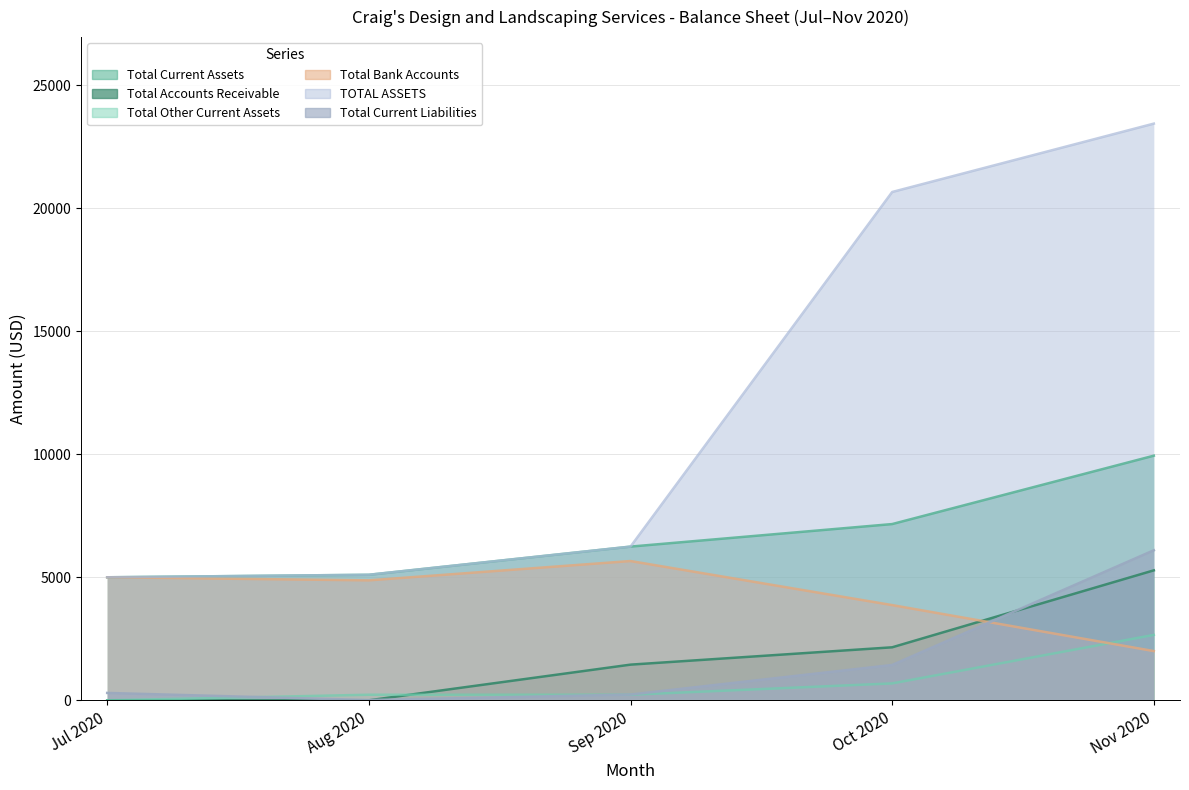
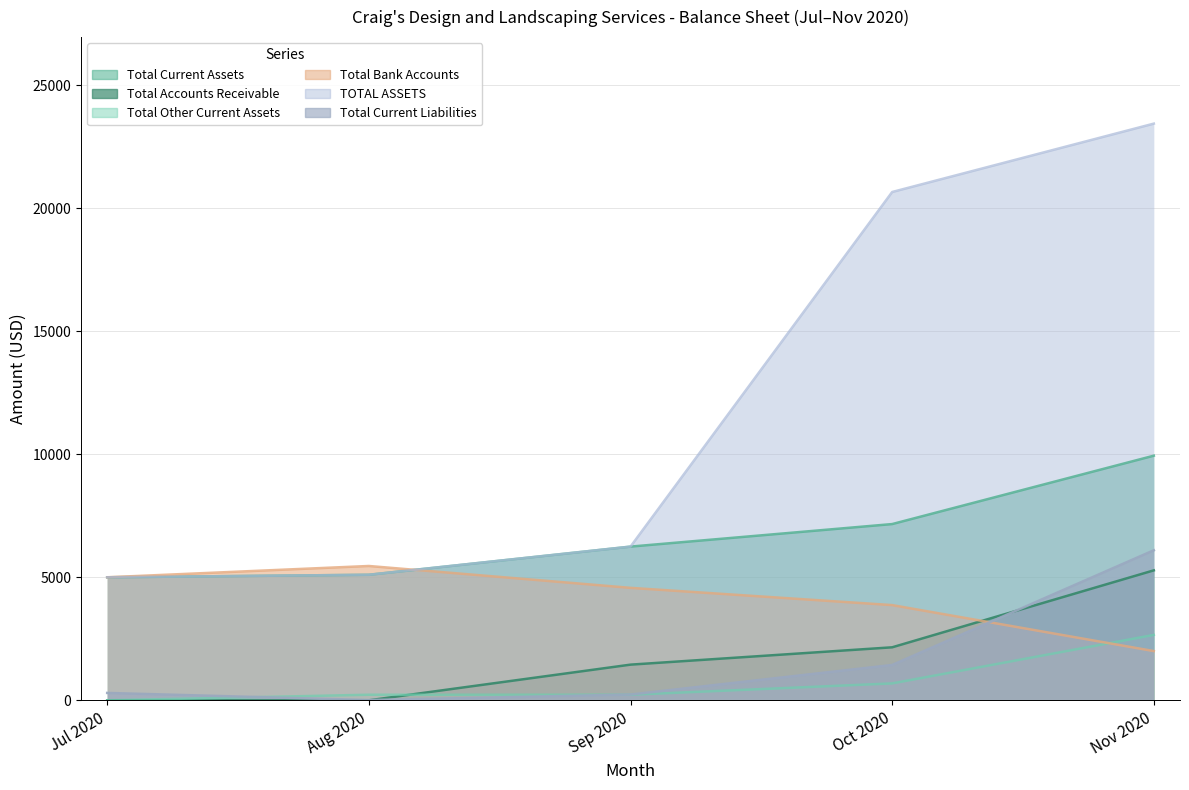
Total Bank Accounts, Aug 2020: 4900 -> 5500
Total Bank Accounts, Sep 2020: 5700 -> 4600
